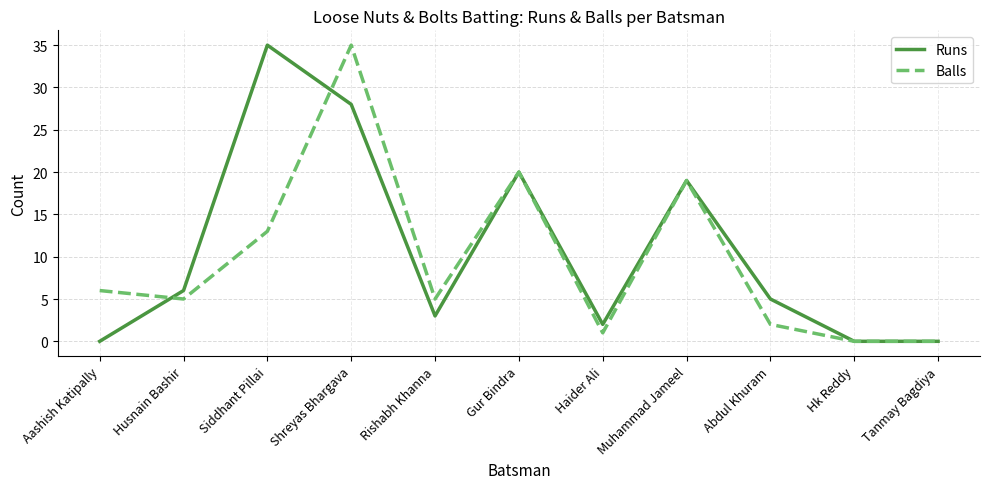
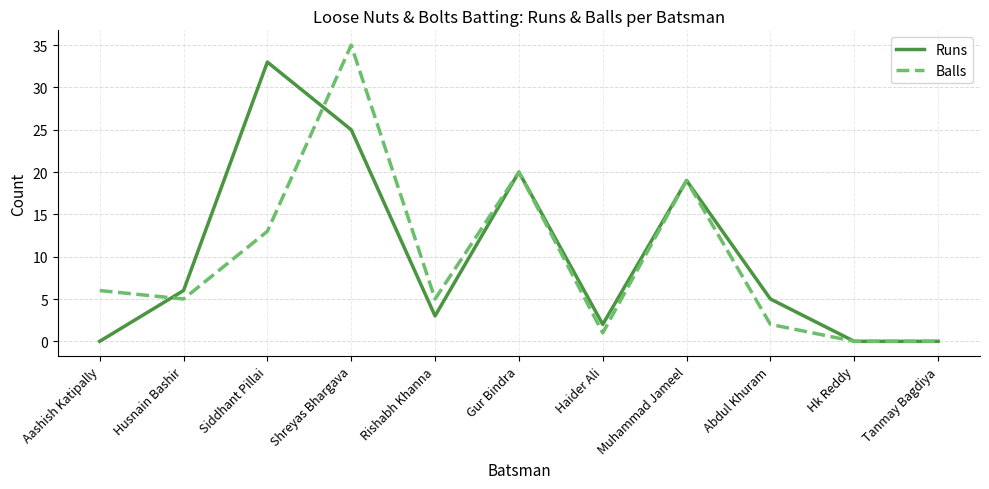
Runs, Siddhant Pillai: 35 -> 33
Runs, Shreyas Bhargava: 28 -> 25
